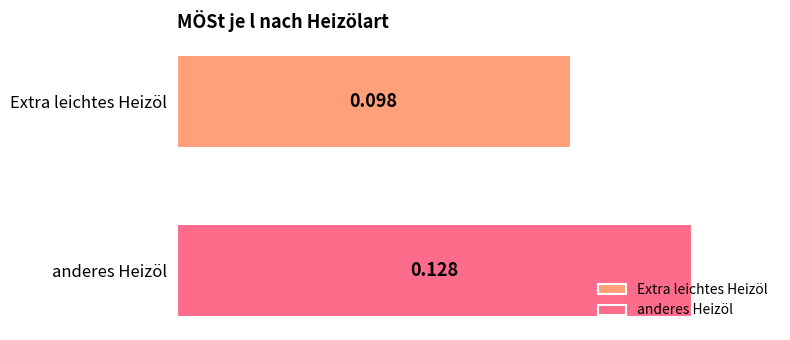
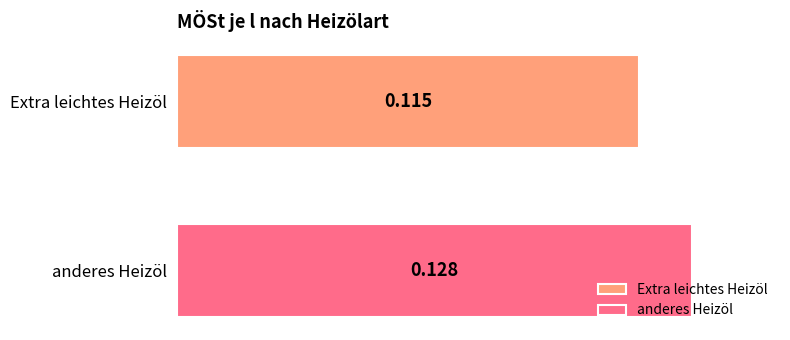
Extra leichtes Heizöl: 0.098 -> 0.115
